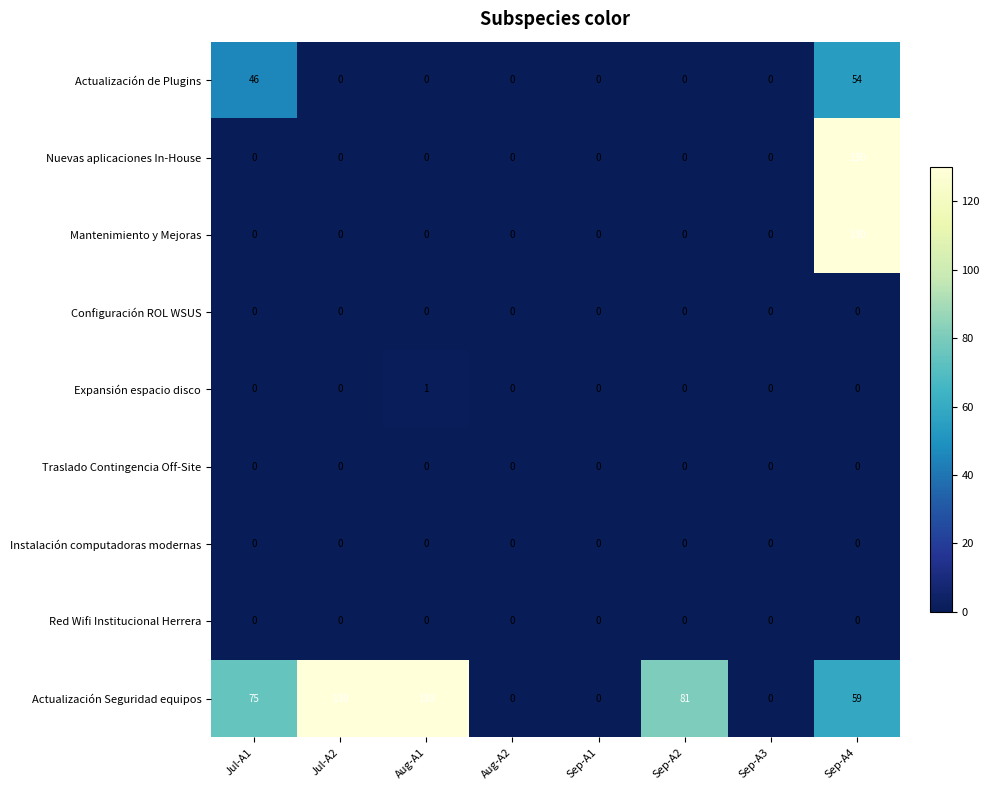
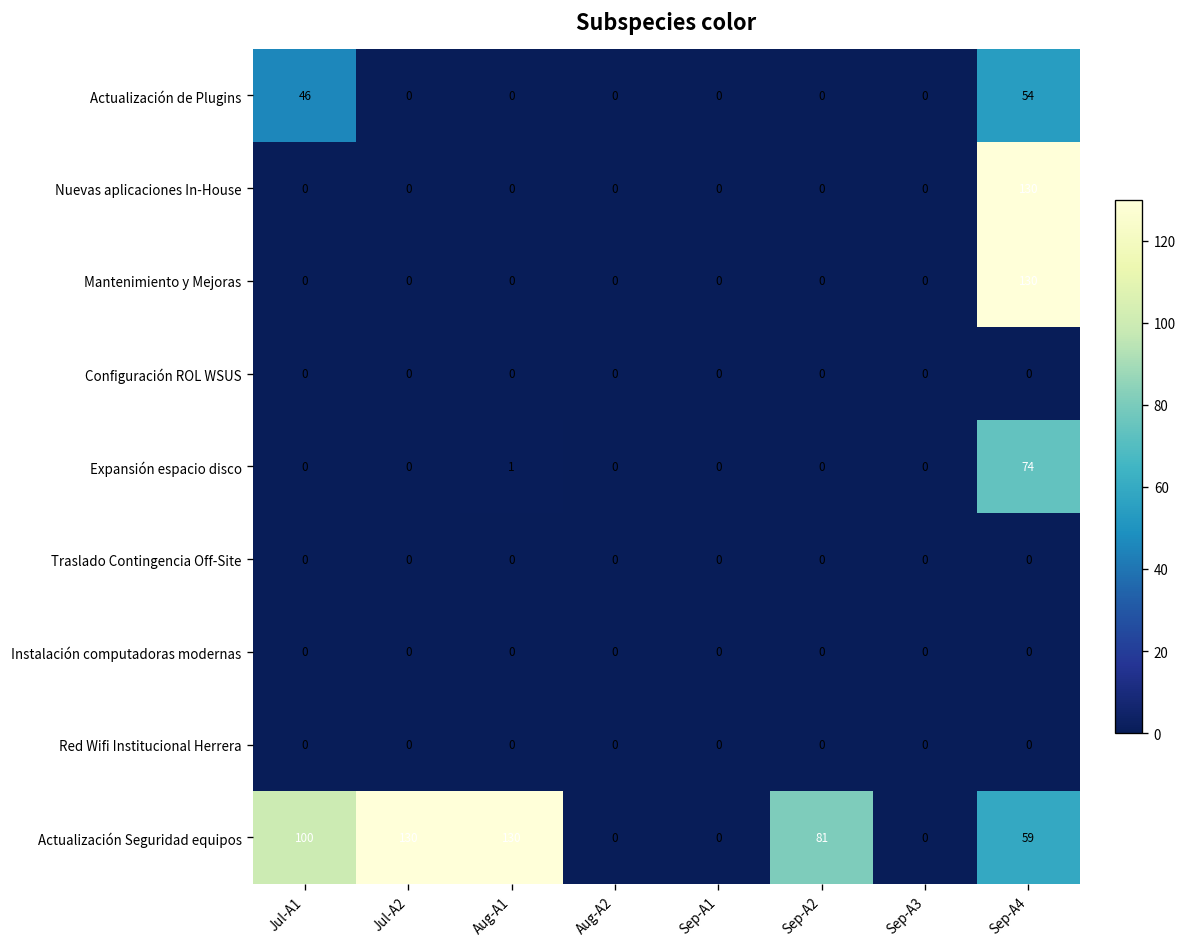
Expansión espacio disco, Sep-A4: 0 -> 74
Actualización Seguridad equipos, Jul-A1: 75 -> 100
